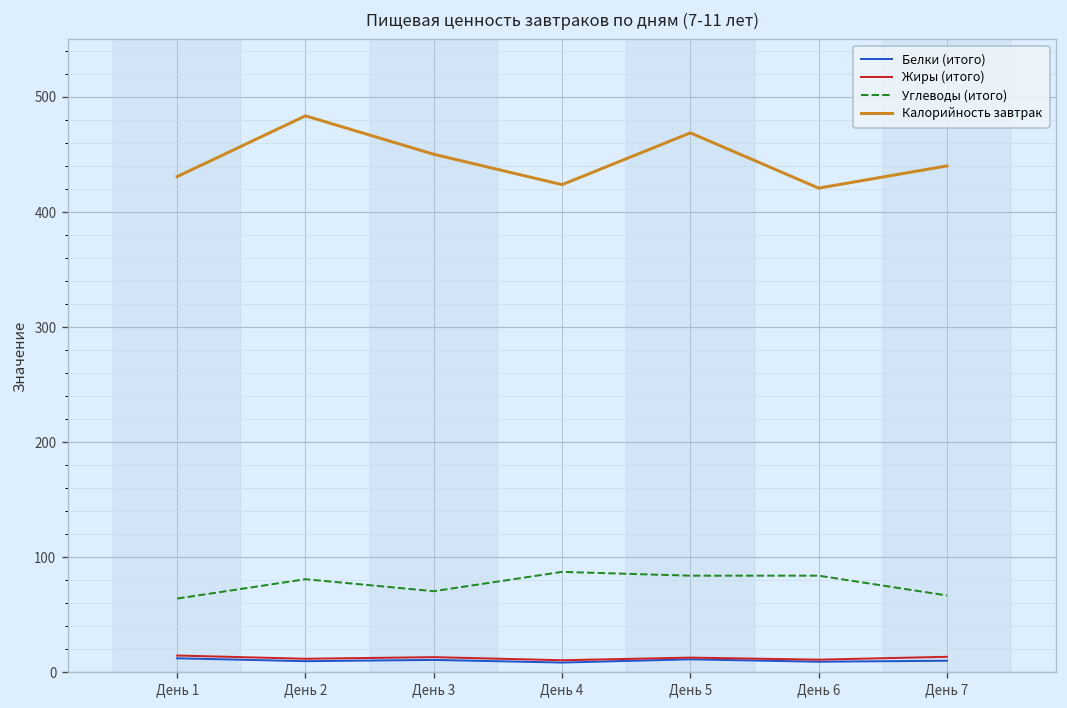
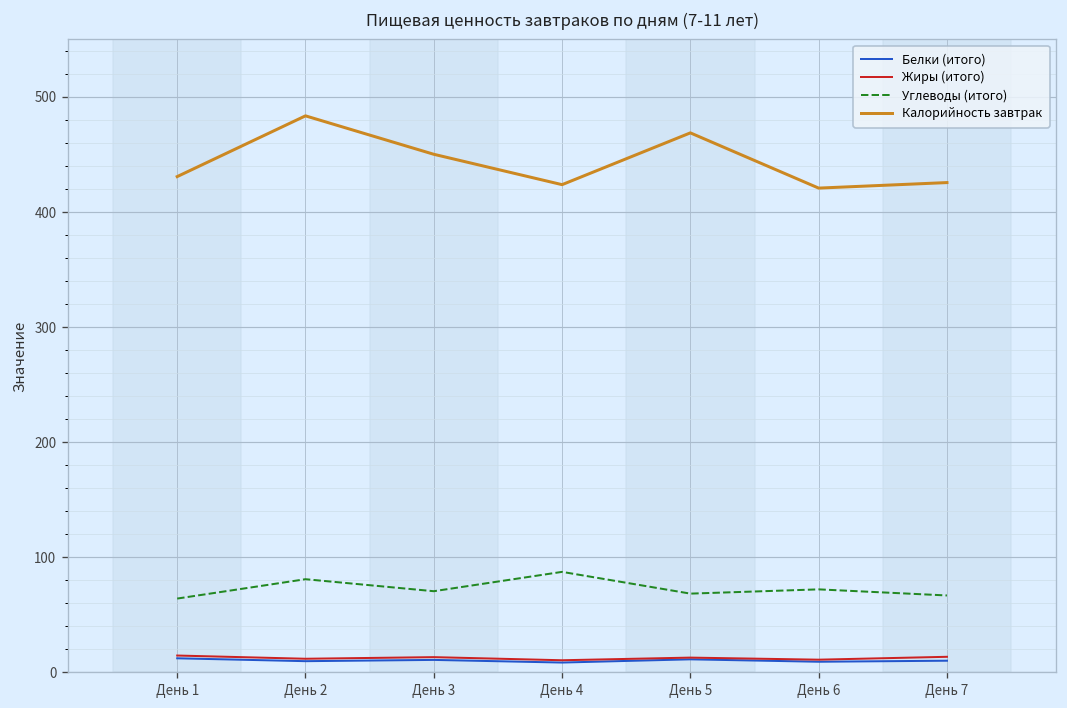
Углеводы (итого), День 5: 80 -> 70
Углеводы (итого), День 6: 80 -> 70
Калорийность завтрак, День 7: 440 -> 430
